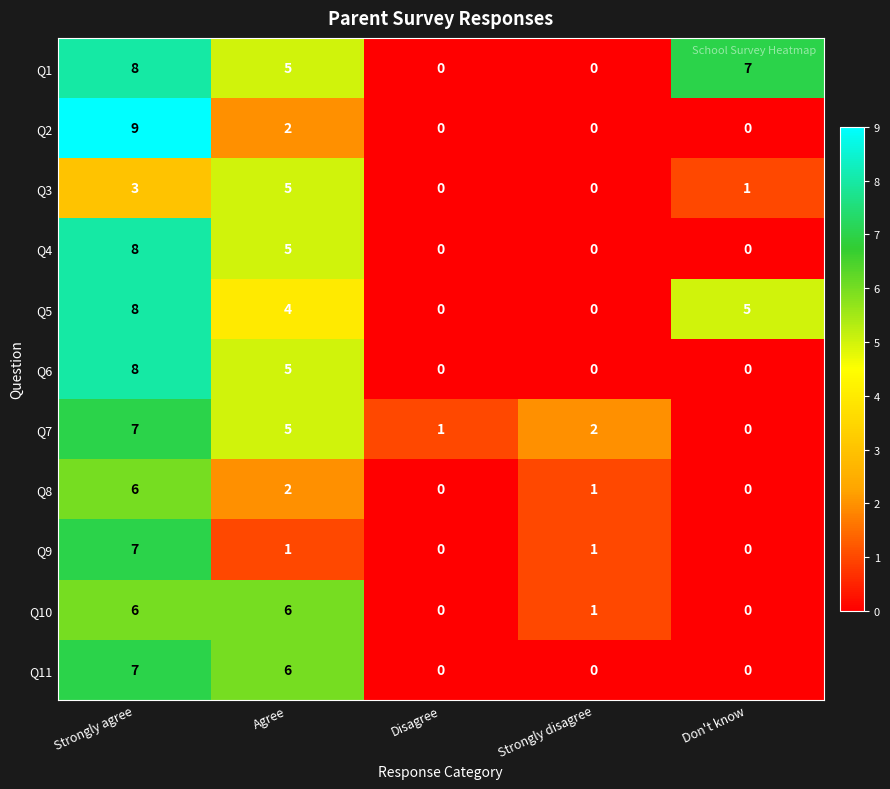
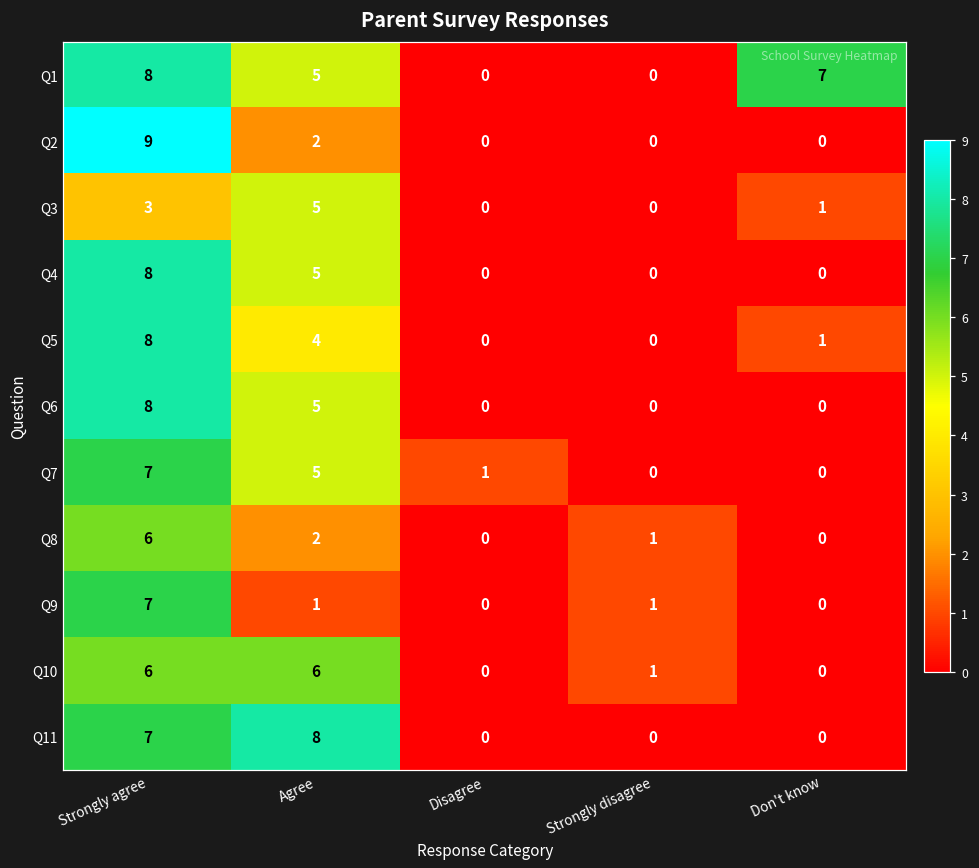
Q5, Don't know: 5 -> 1
Q7, Strongly disagree: 2 -> 0
Q11, Agree: 6 -> 8
